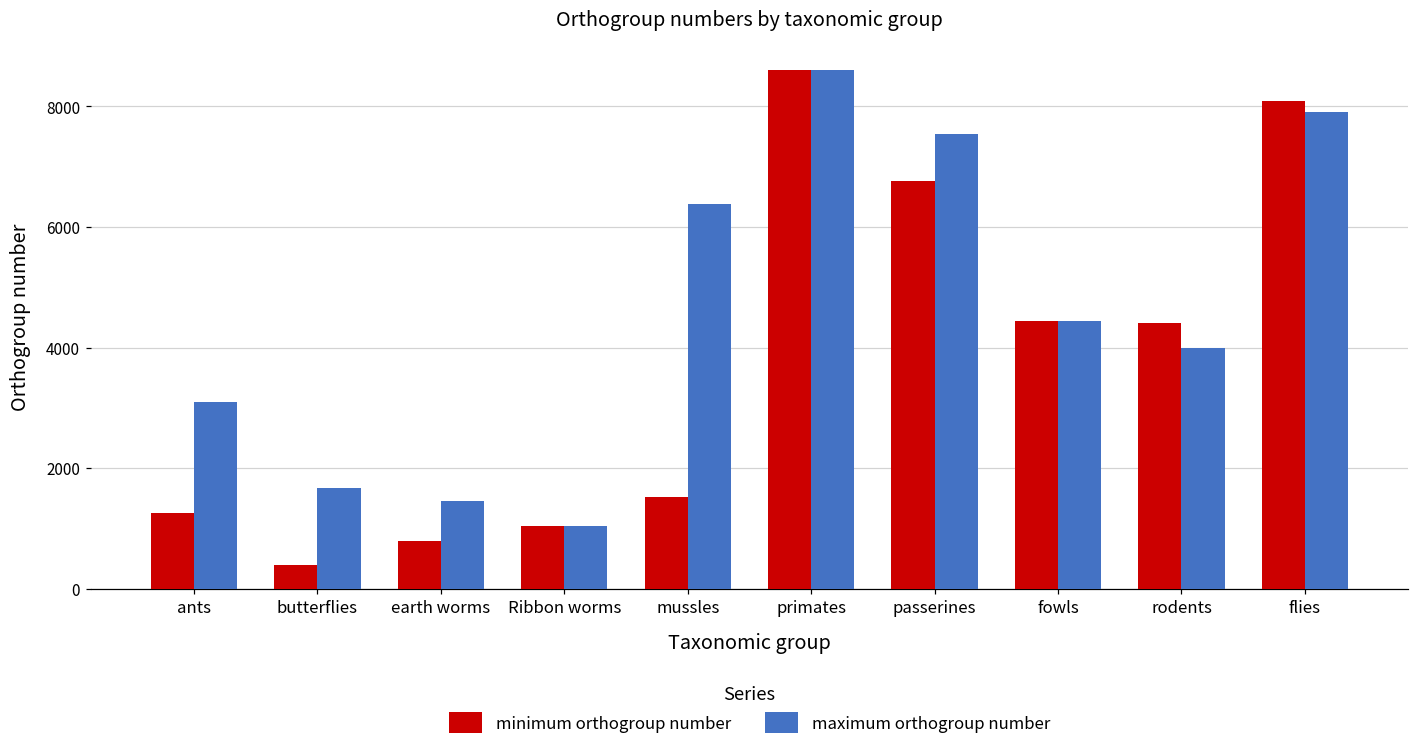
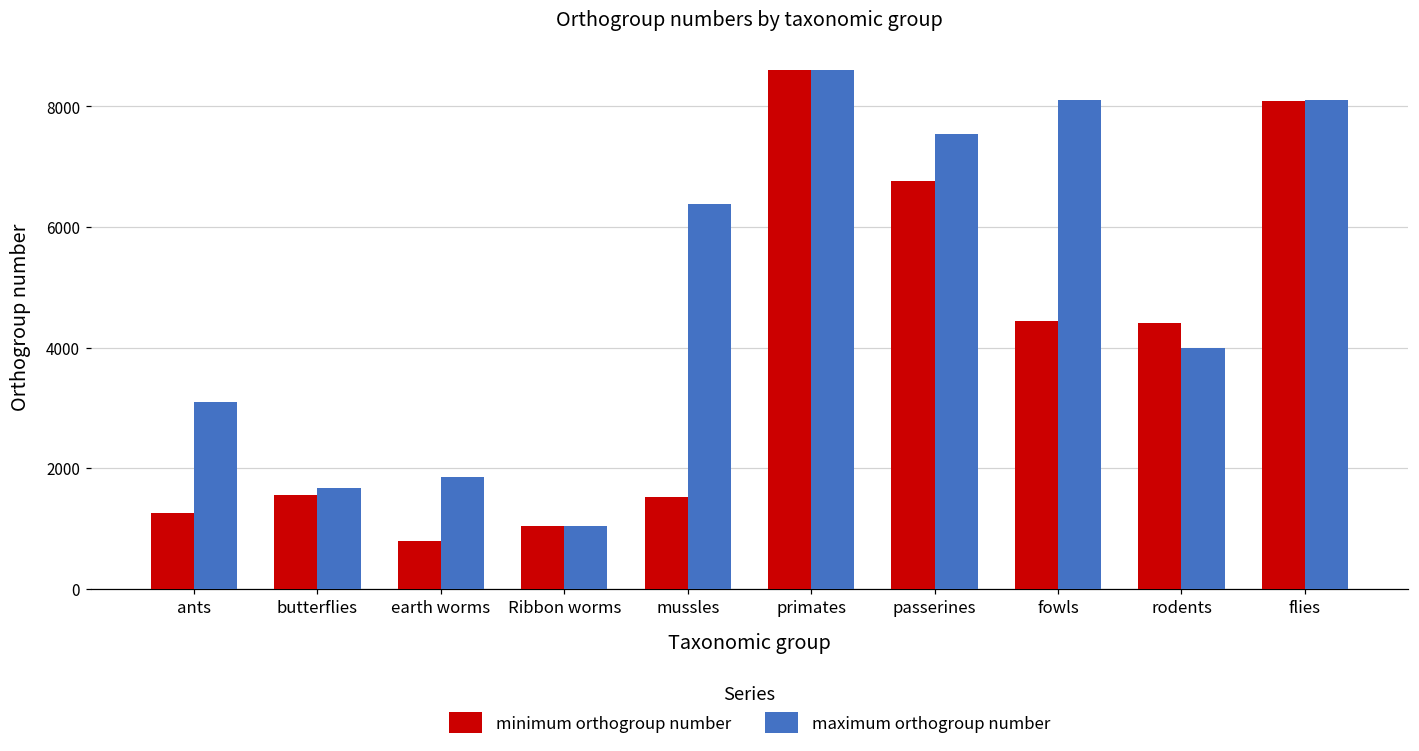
minimum orthogroup number, butterflies: 400 -> 1600
maximum orthogroup number, earth worms: 1500 -> 1900
maximum orthogroup number, fowls: 4400 -> 8100
maximum orthogroup number, flies: 7900 -> 8100
